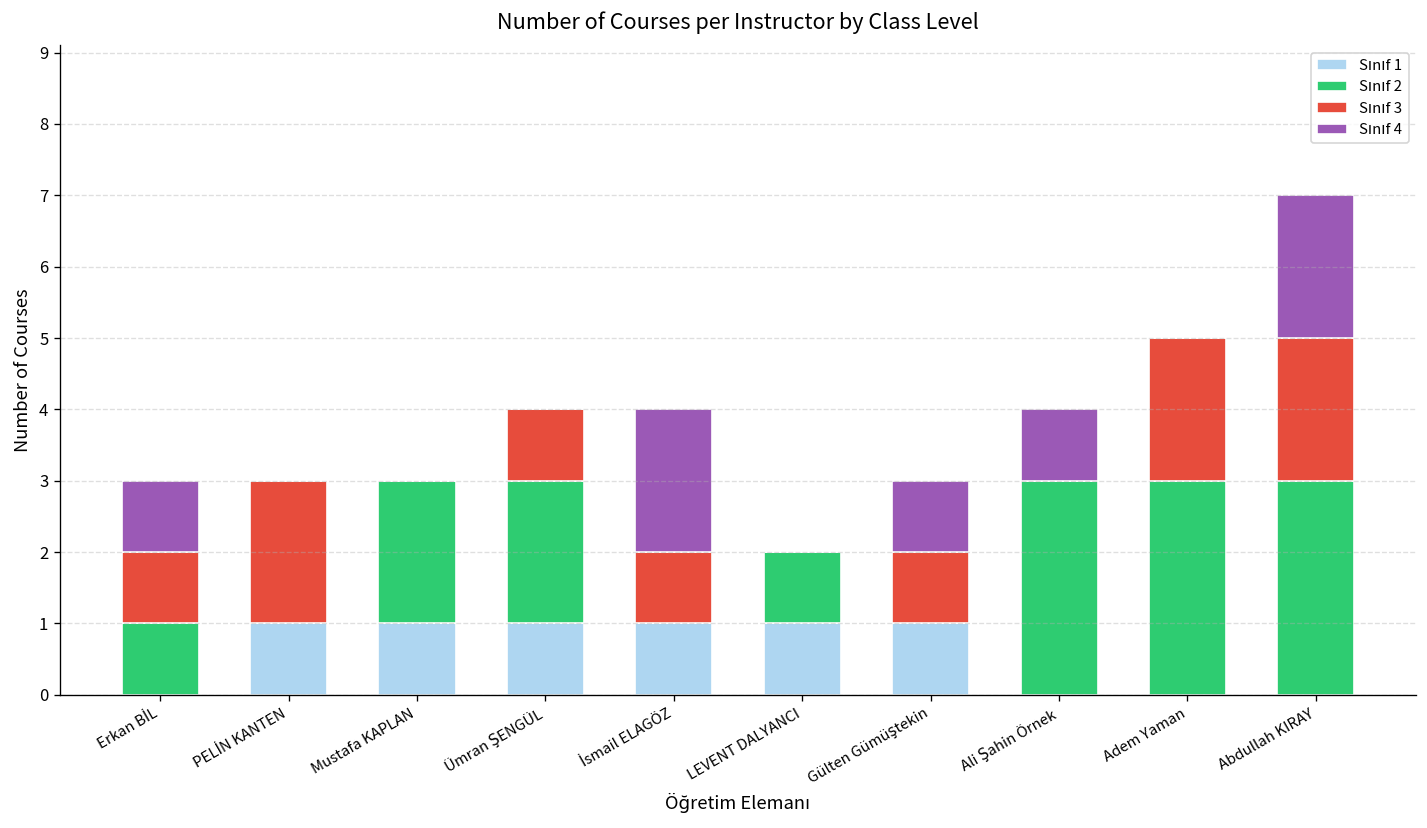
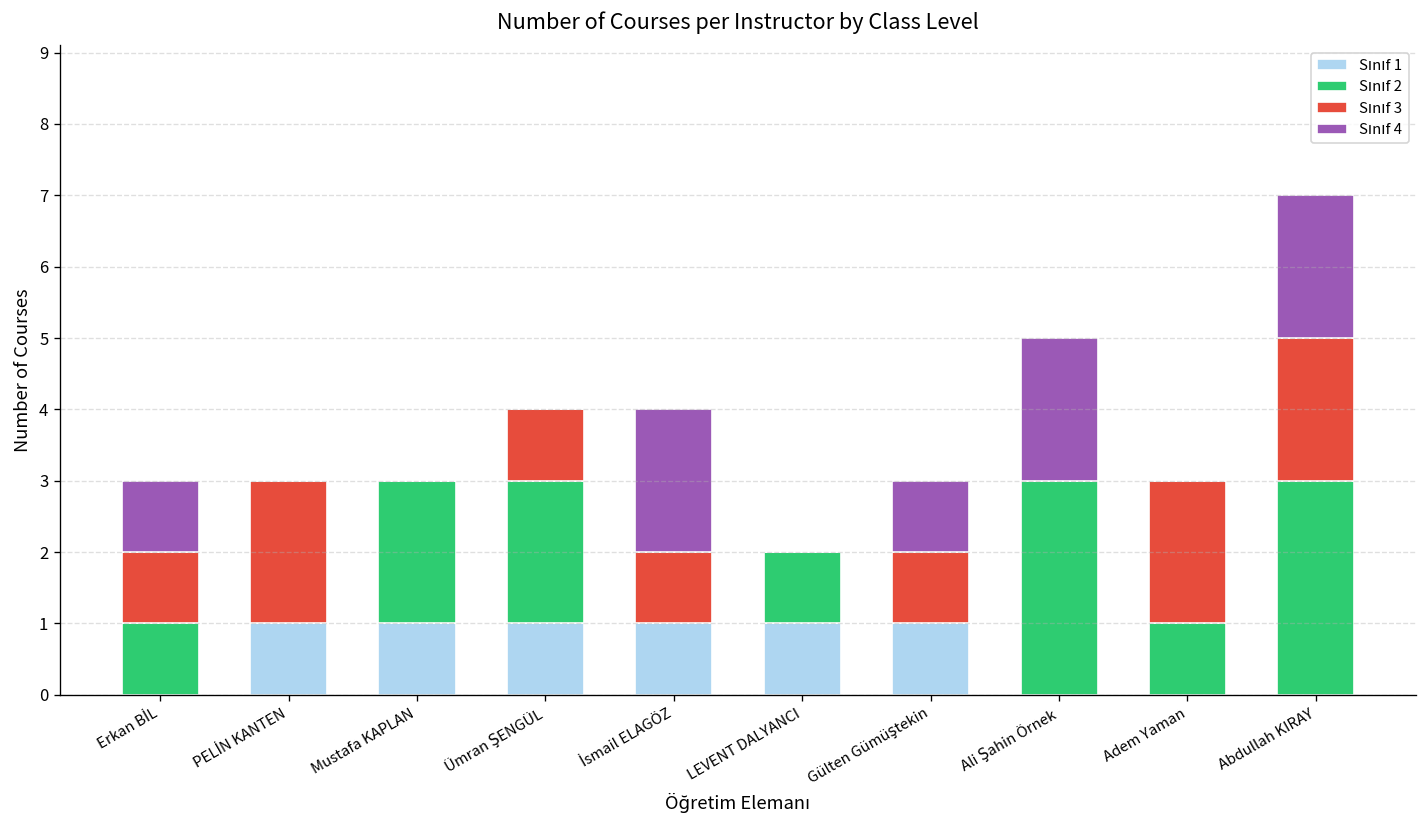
Sınıf 4, Ali Şahin Örnek: 1 -> 2
Sınıf 2, Adem Yaman: 3 -> 1
